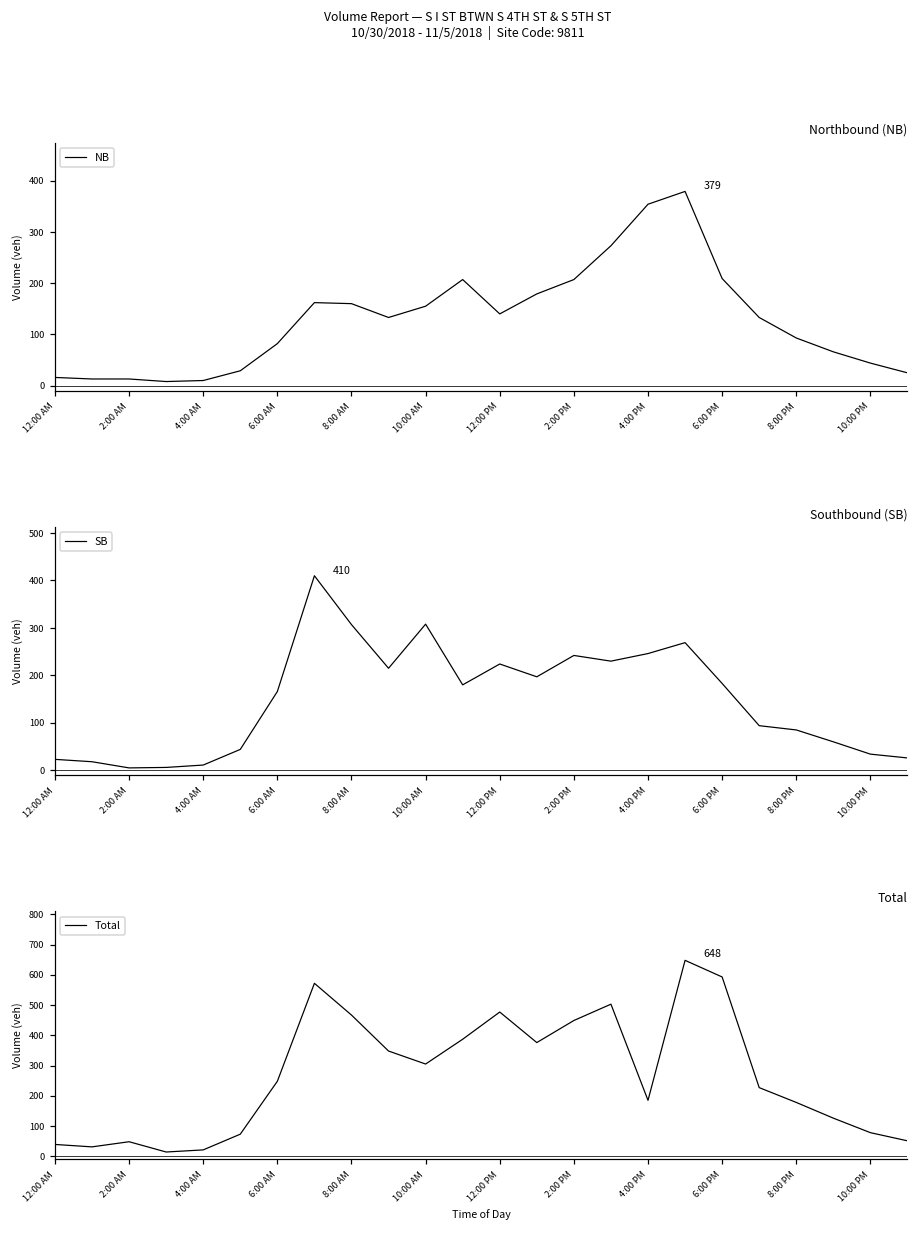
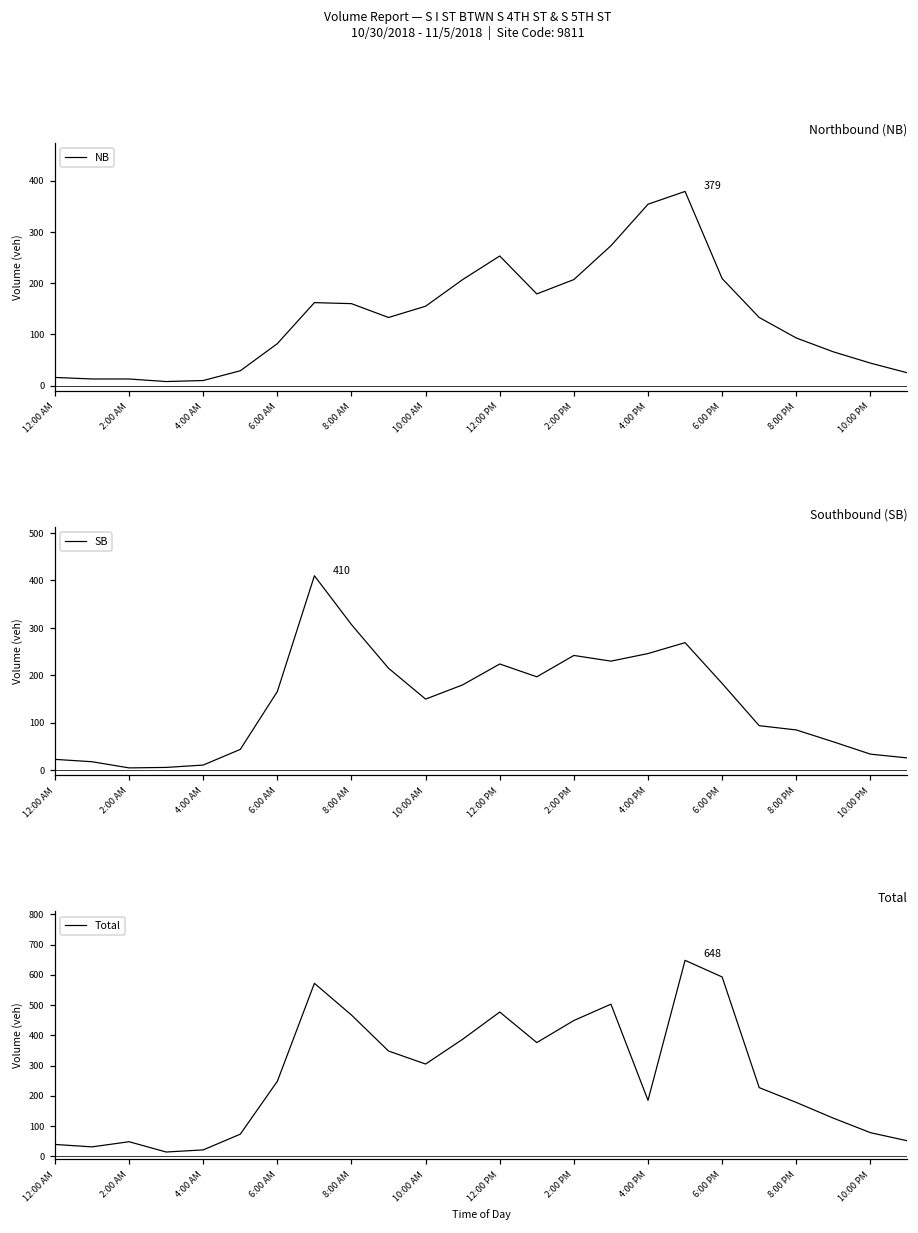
Northbound (NB), 12:00 PM: 140 -> 250
Southbound (SB), 10:00 AM: 310 -> 150
